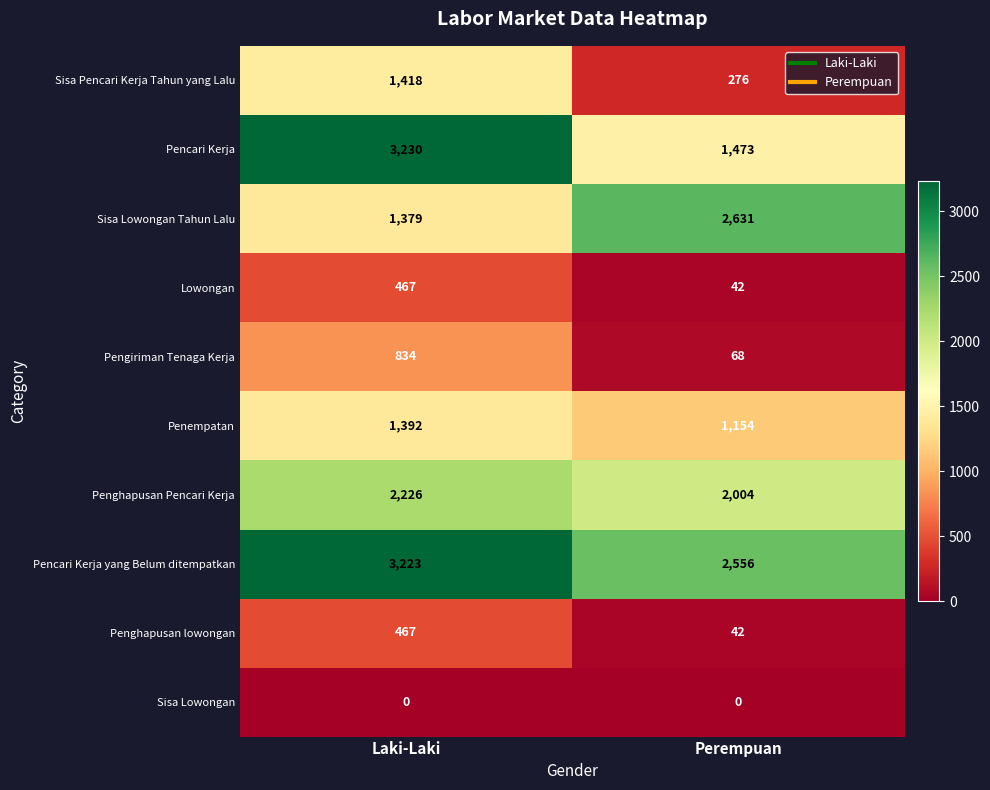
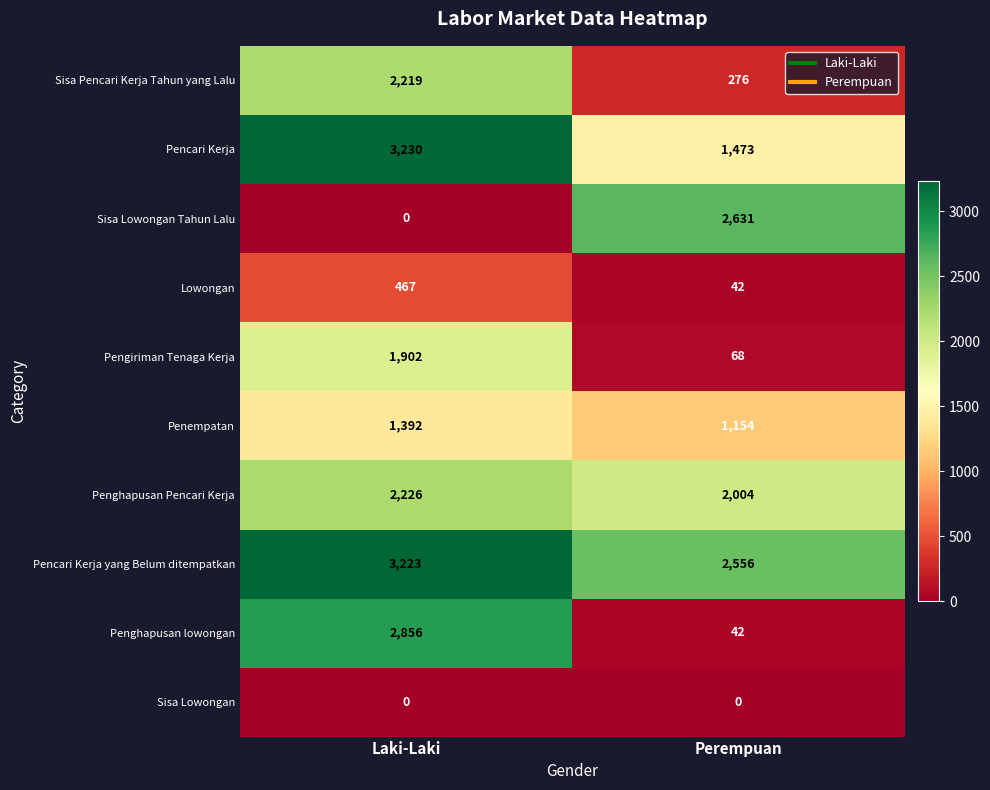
Sisa Pencari Kerja Tahun yang Lalu, Laki-Laki: 1,418 -> 2,219
Sisa Lowongan Tahun Lalu, Laki-Laki: 1,379 -> 0
Pengiriman Tenaga Kerja, Laki-Laki: 834 -> 1,902
Penghapusan lowongan, Laki-Laki: 467 -> 2,856
